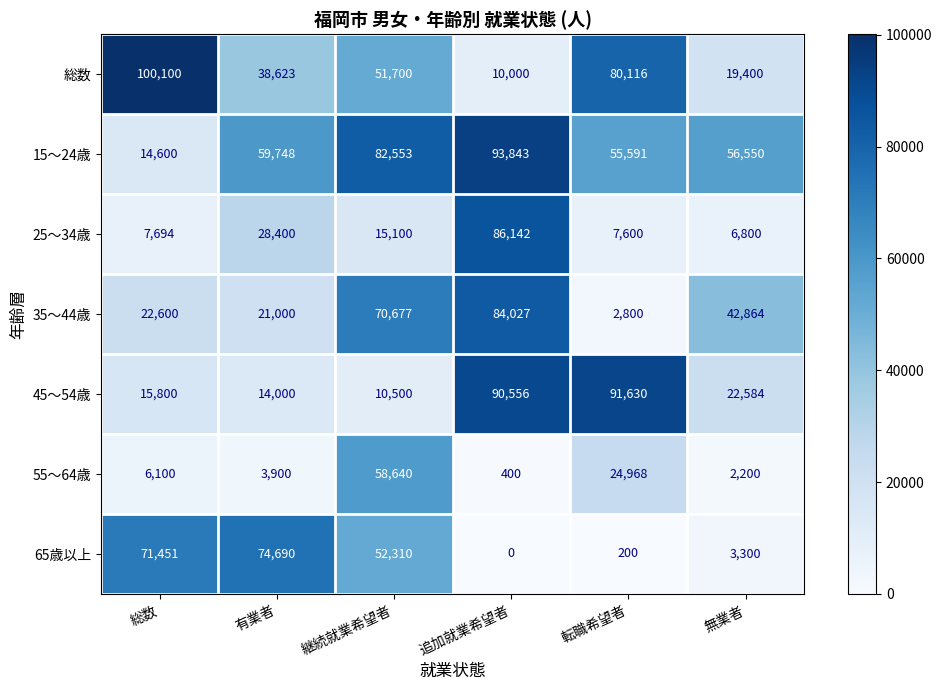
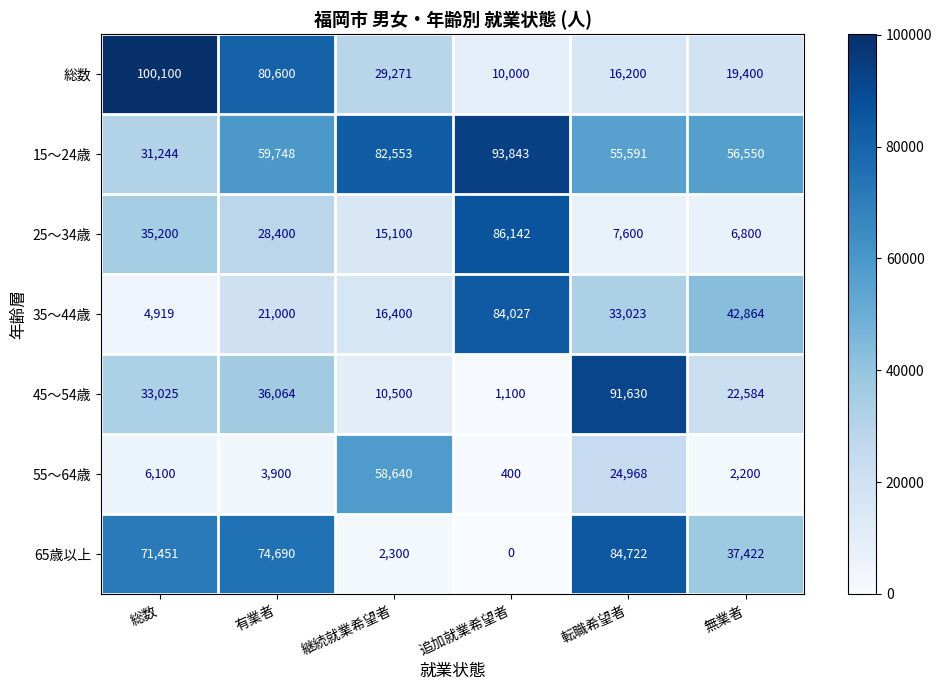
総数, 有業者: 38,623 -> 80,600
総数, 継続就業希望者: 51,700 -> 29,271
総数, 転職希望者: 80,116 -> 16,200
15～24歳, 総数: 14,600 -> 31,244
25～34歳, 総数: 7,694 -> 35,200
35～44歳, 総数: 22,600 -> 4,919
35～44歳, 継続就業希望者: 70,677 -> 16,400
35～44歳, 転職希望者: 2,800 -> 33,023
45～54歳, 総数: 15,800 -> 33,025
45～54歳, 有業者: 14,000 -> 36,064
45～54歳, 追加就業希望者: 90,556 -> 1,100
65歳以上, 継続就業希望者: 52,310 -> 2,300
65歳以上, 転職希望者: 200 -> 84,722
65歳以上, 無業者: 3,300 -> 37,422
